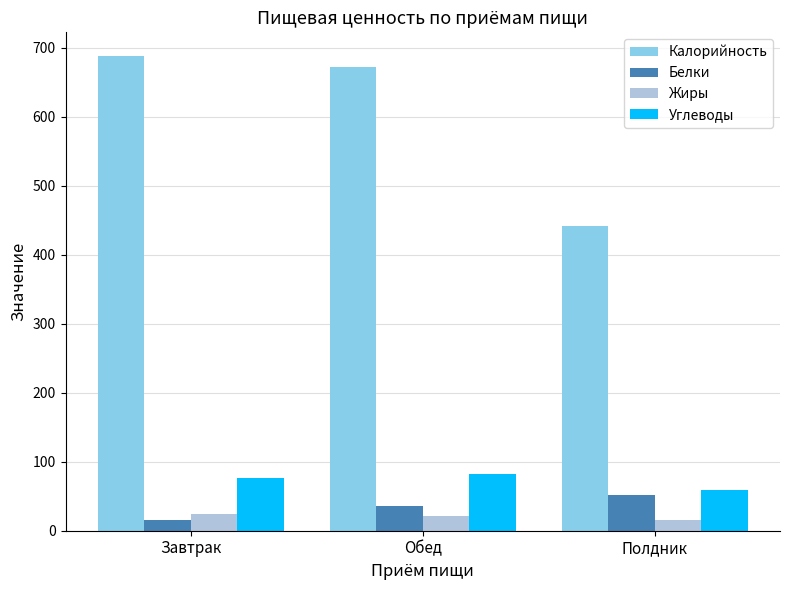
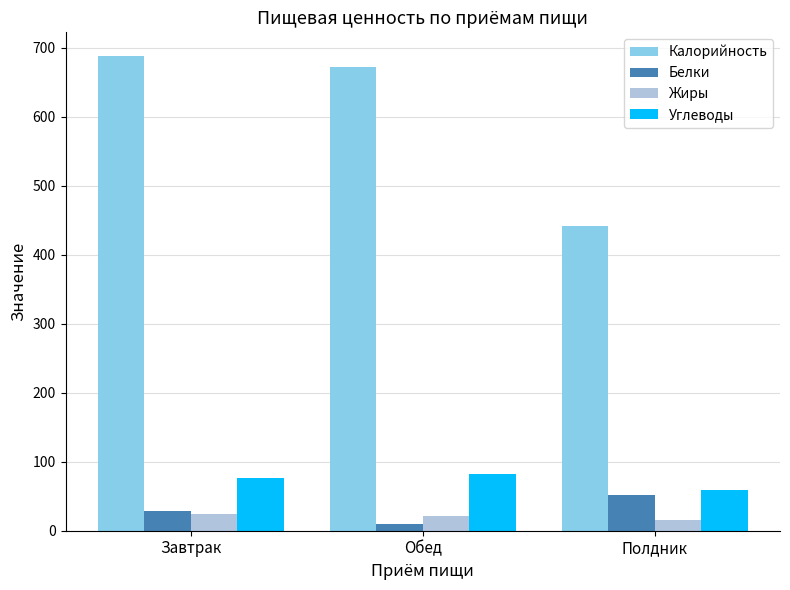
Белки, Завтрак: 10 -> 30
Белки, Обед: 40 -> 10
